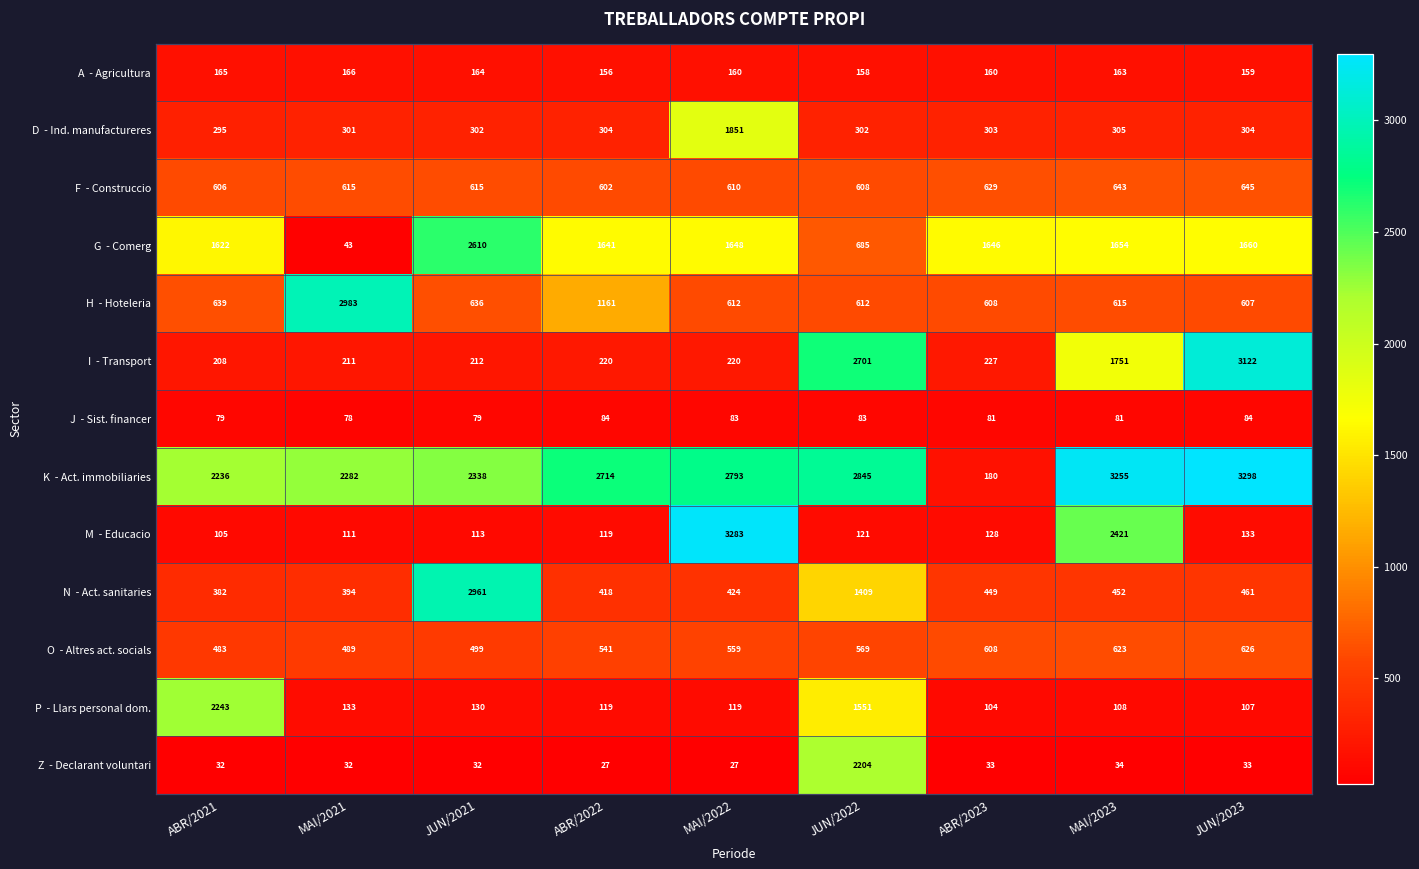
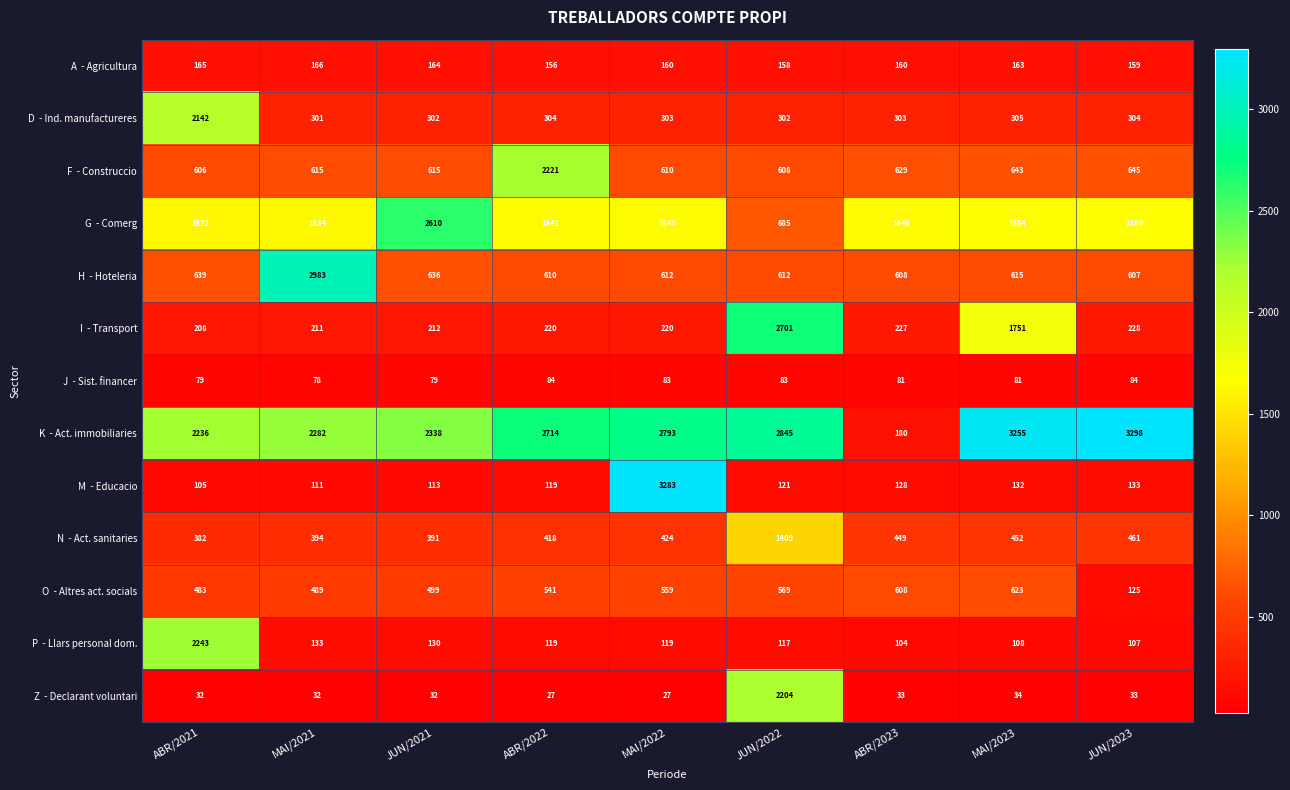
D - Ind. manufactureres, ABR/2021: 295 -> 2142
D - Ind. manufactureres, MAI/2022: 1851 -> 303
F - Construccio, ABR/2022: 602 -> 2221
G - Comerg, MAI/2021: 43 -> 1634
H - Hoteleria, ABR/2022: 1161 -> 610
I - Transport, JUN/2023: 3122 -> 228
M - Educacio, MAI/2023: 2421 -> 132
N - Act. sanitaries, JUN/2021: 2961 -> 391
O - Altres act. socials, JUN/2023: 626 -> 125
P - Llars personal dom., JUN/2022: 1551 -> 117
